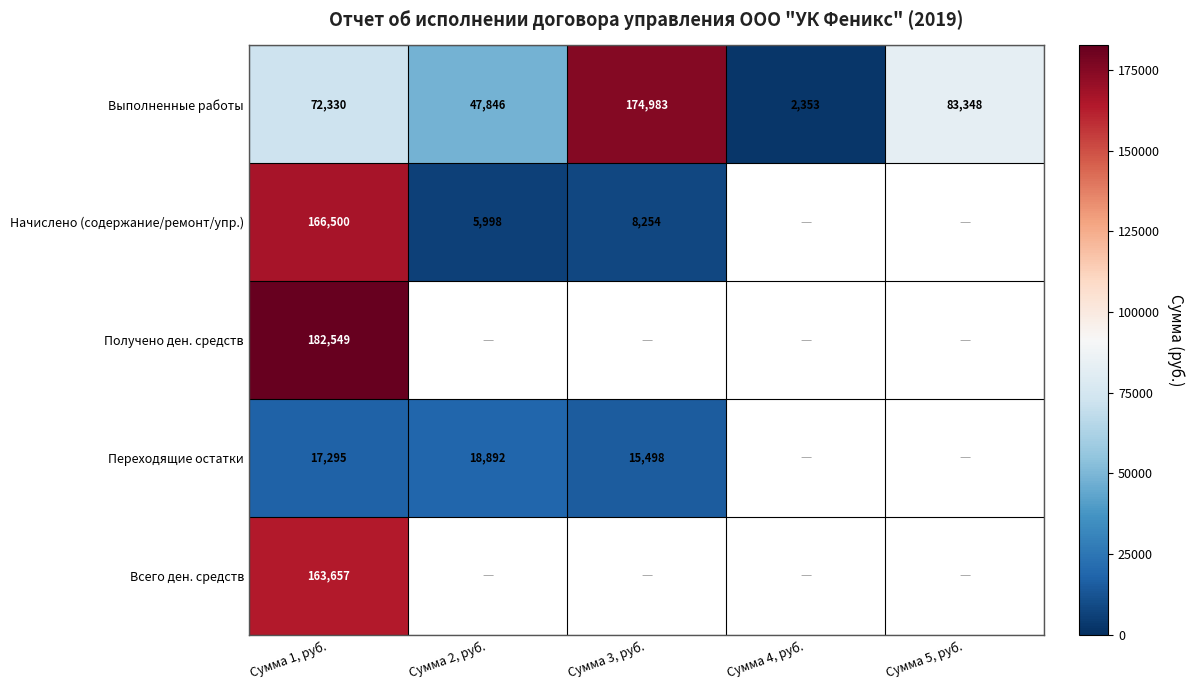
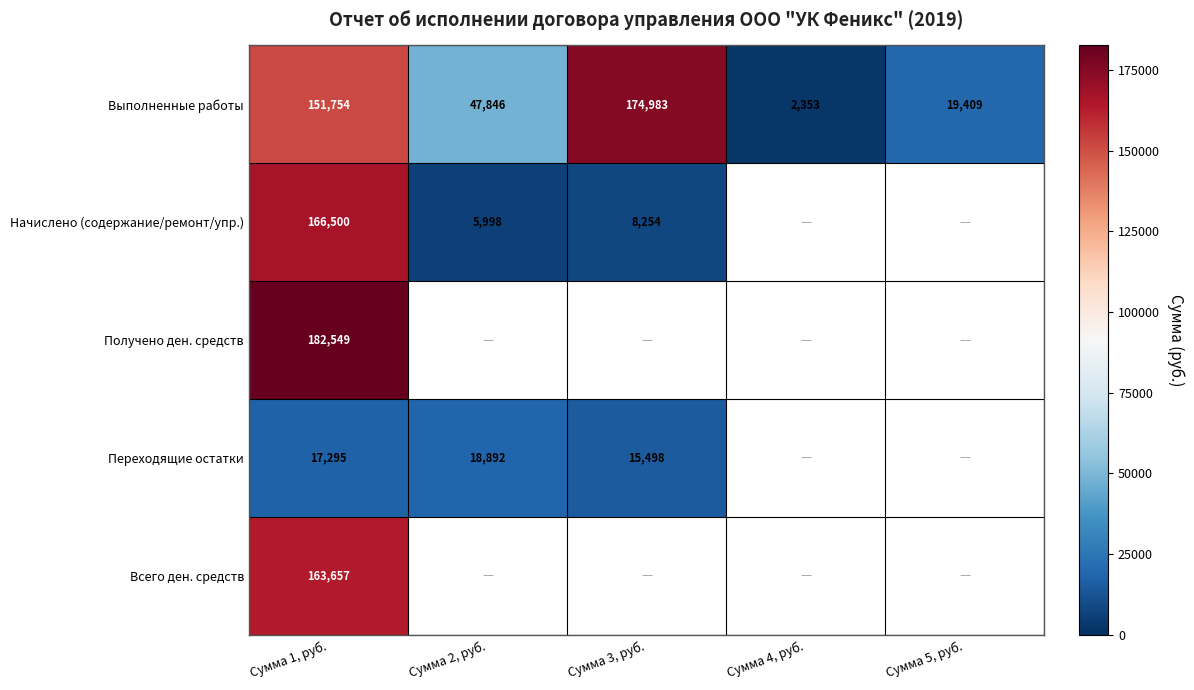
Выполненные работы, Сумма 1, руб.: 72,330 -> 151,754
Выполненные работы, Сумма 5, руб.: 83,348 -> 19,409
